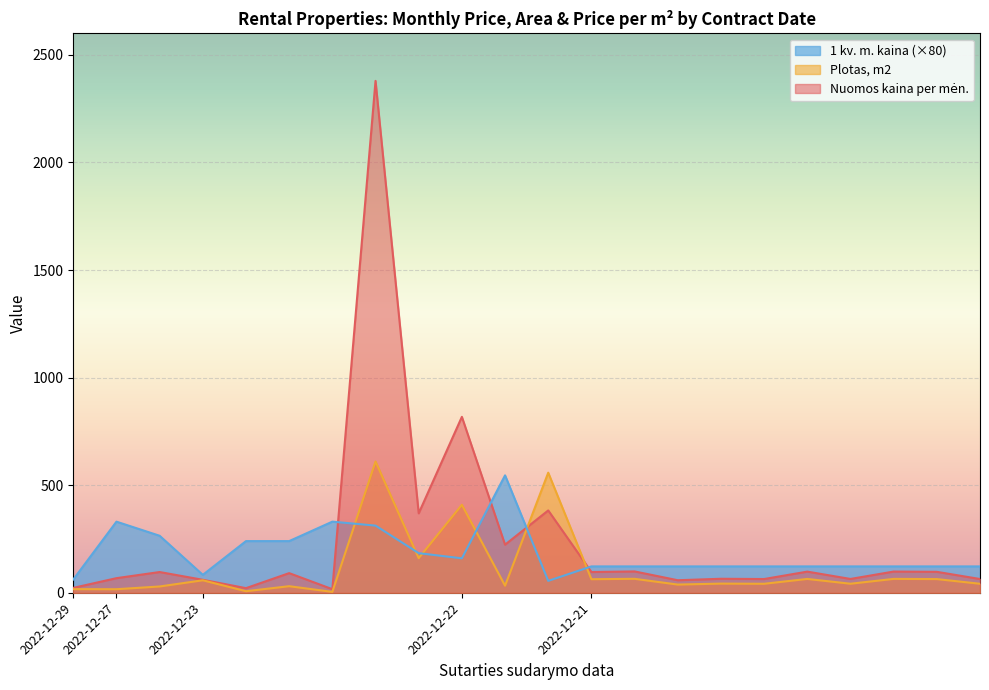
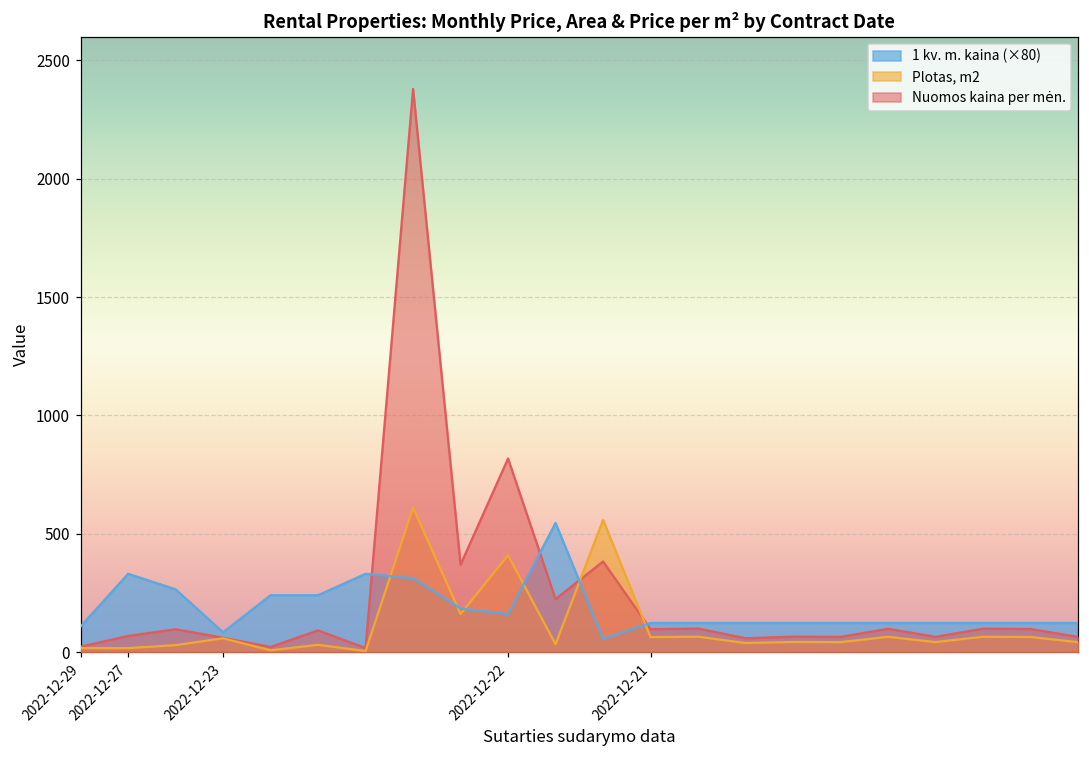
1 kv. m. kaina (×80), 2022-12-29: 60 -> 110
